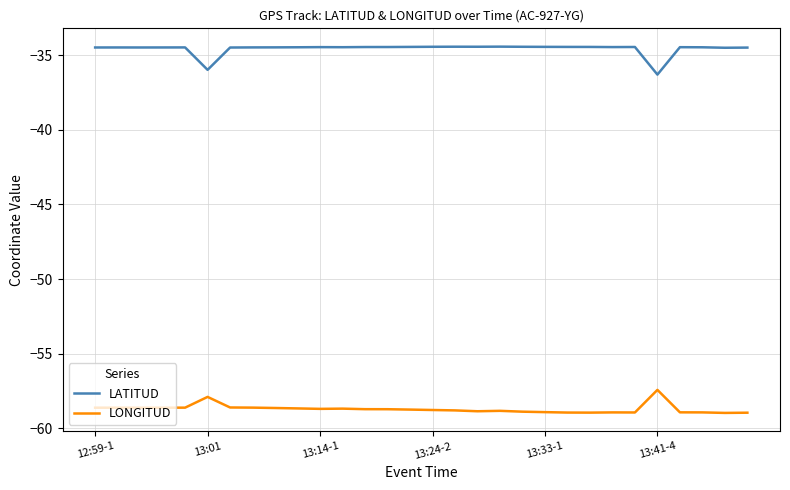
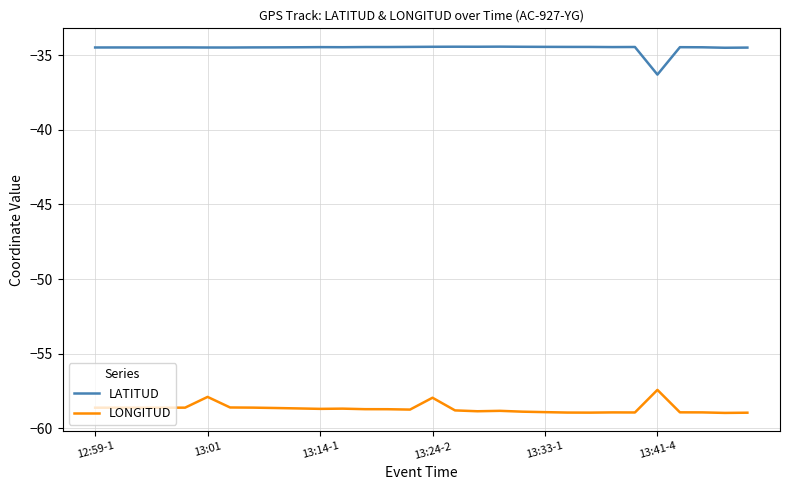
LATITUD, 13:01: -36.0 -> -34.5
LONGITUD, 13:24-2: -58.8 -> -57.9
